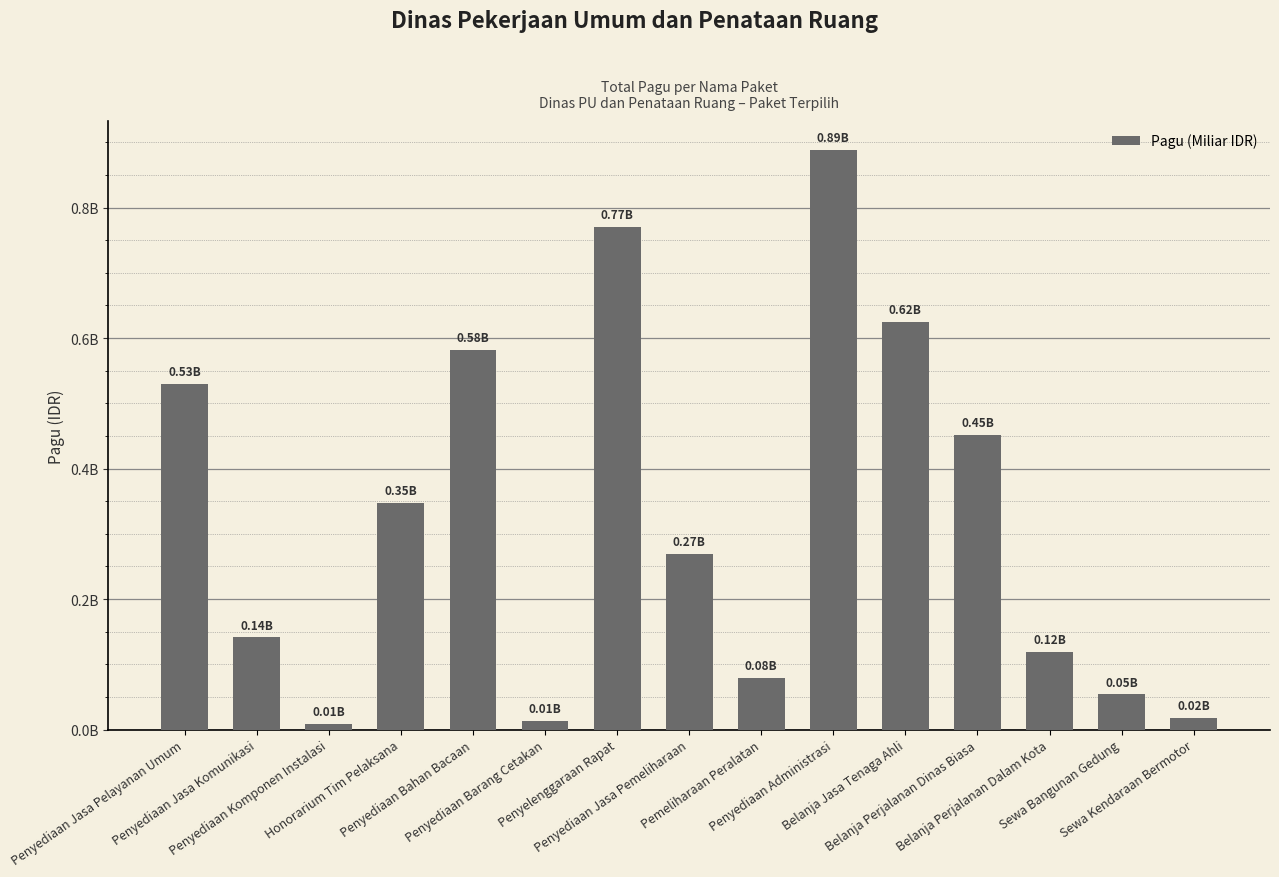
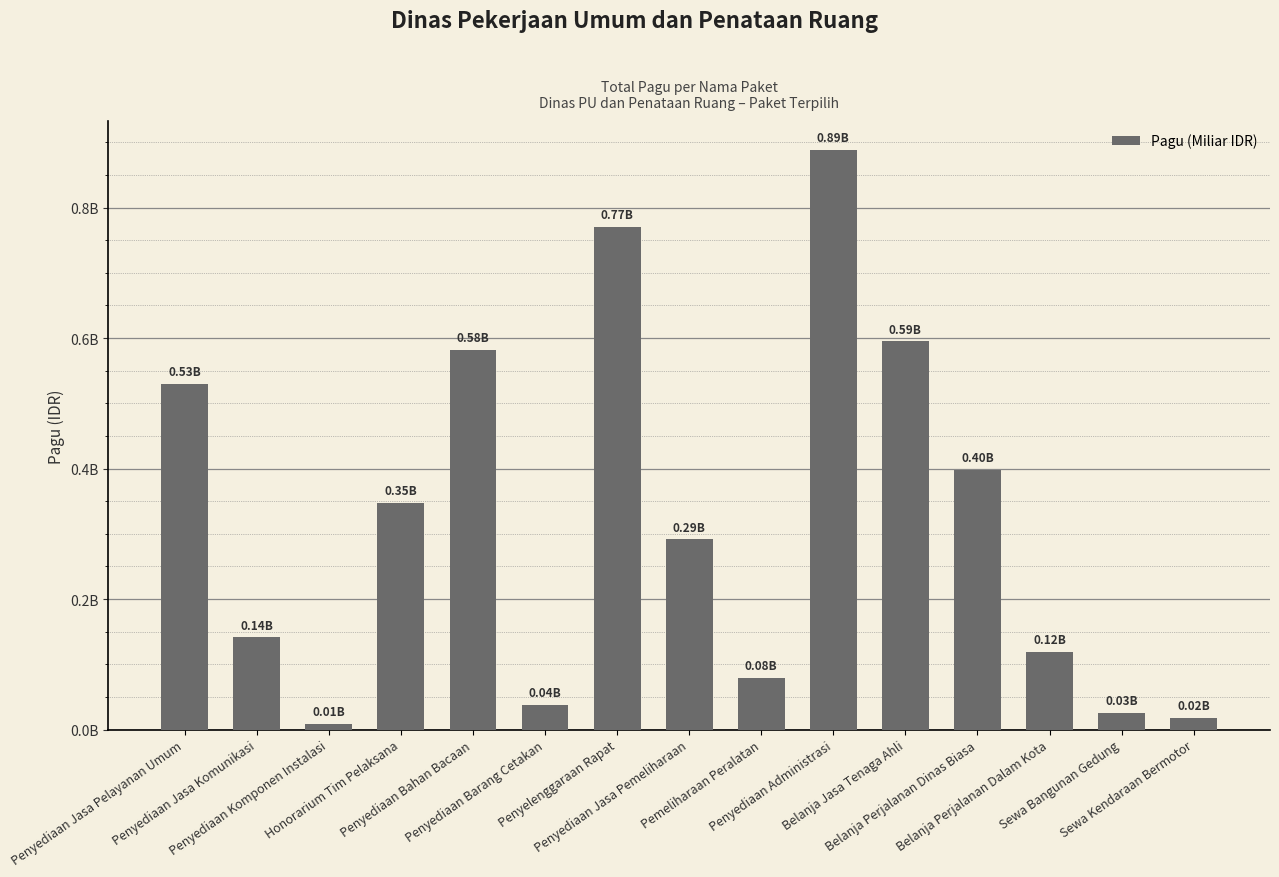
Penyediaan Barang Cetakan: 0.01B -> 0.04B
Penyediaan Jasa Pemeliharaan: 0.27B -> 0.29B
Belanja Jasa Tenaga Ahli: 0.62B -> 0.59B
Belanja Perjalanan Dinas Biasa: 0.45B -> 0.40B
Sewa Bangunan Gedung: 0.05B -> 0.03B
